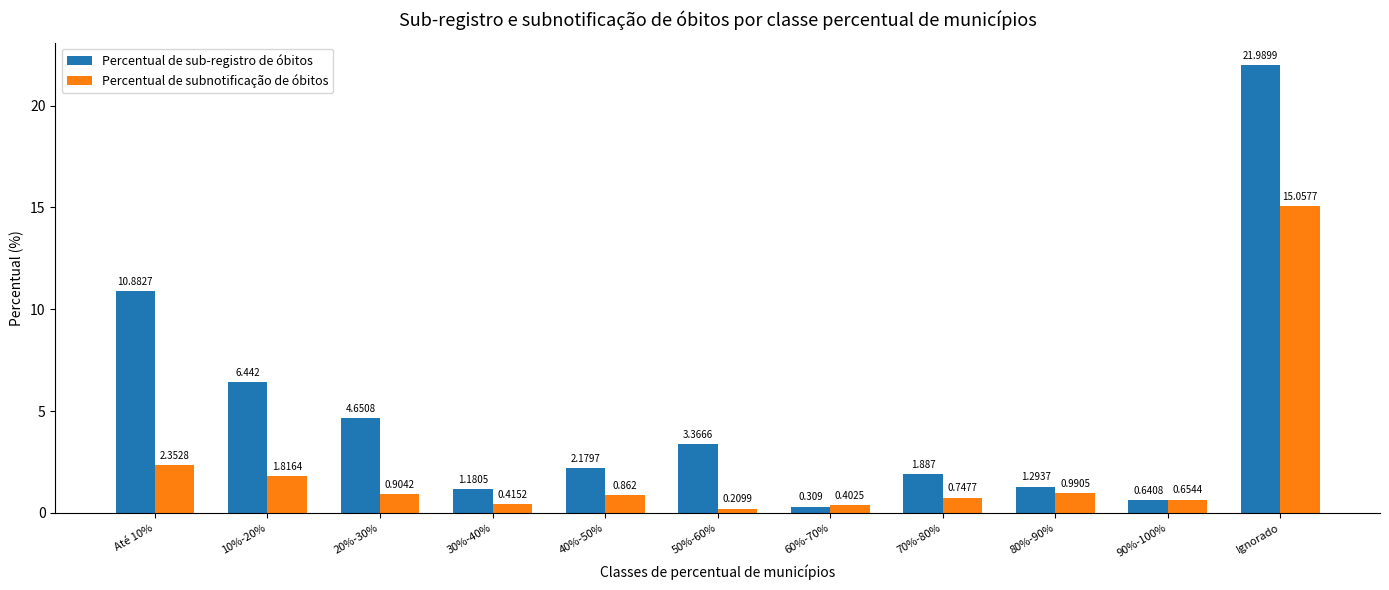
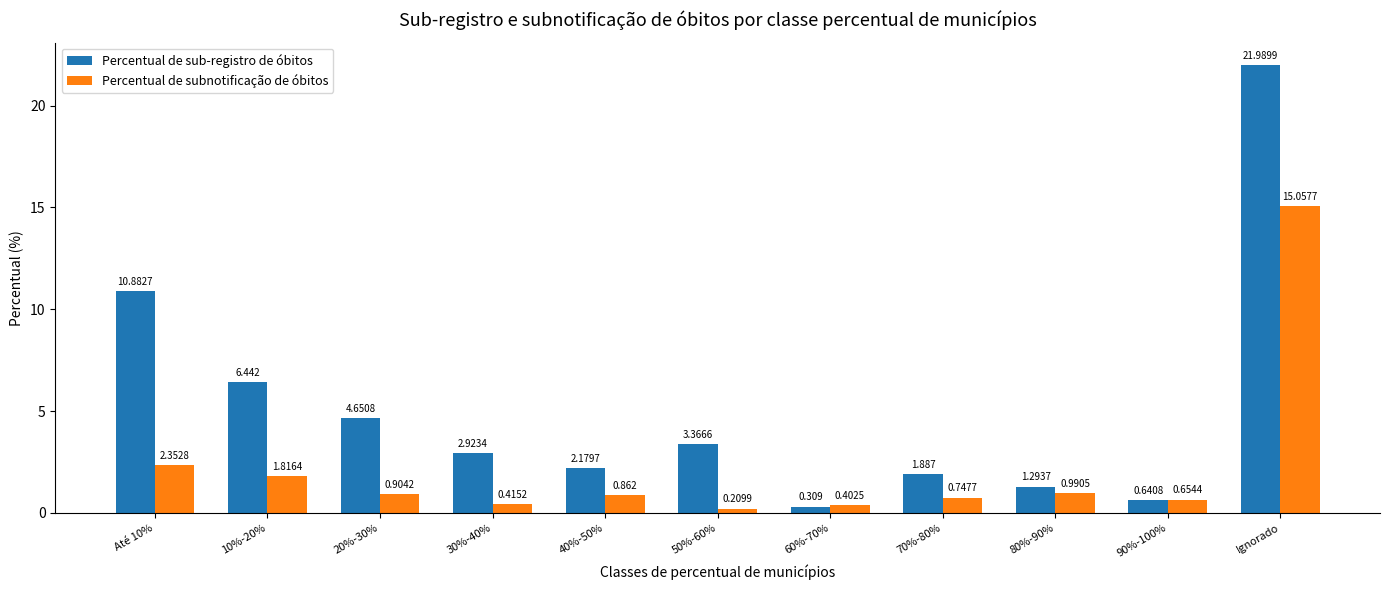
Percentual de sub-registro de óbitos, 30%-40%: 1.1805 -> 2.9234
